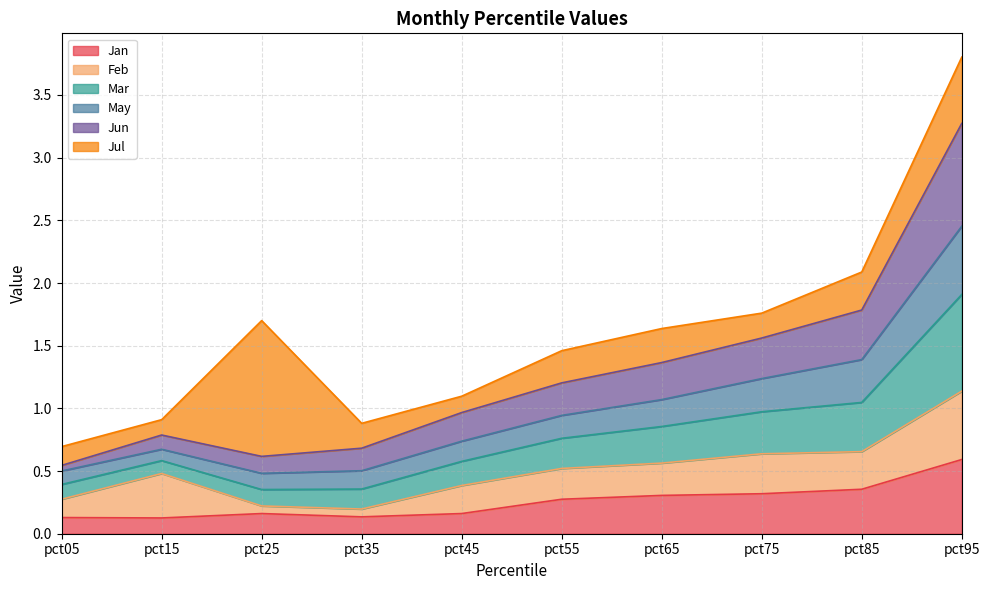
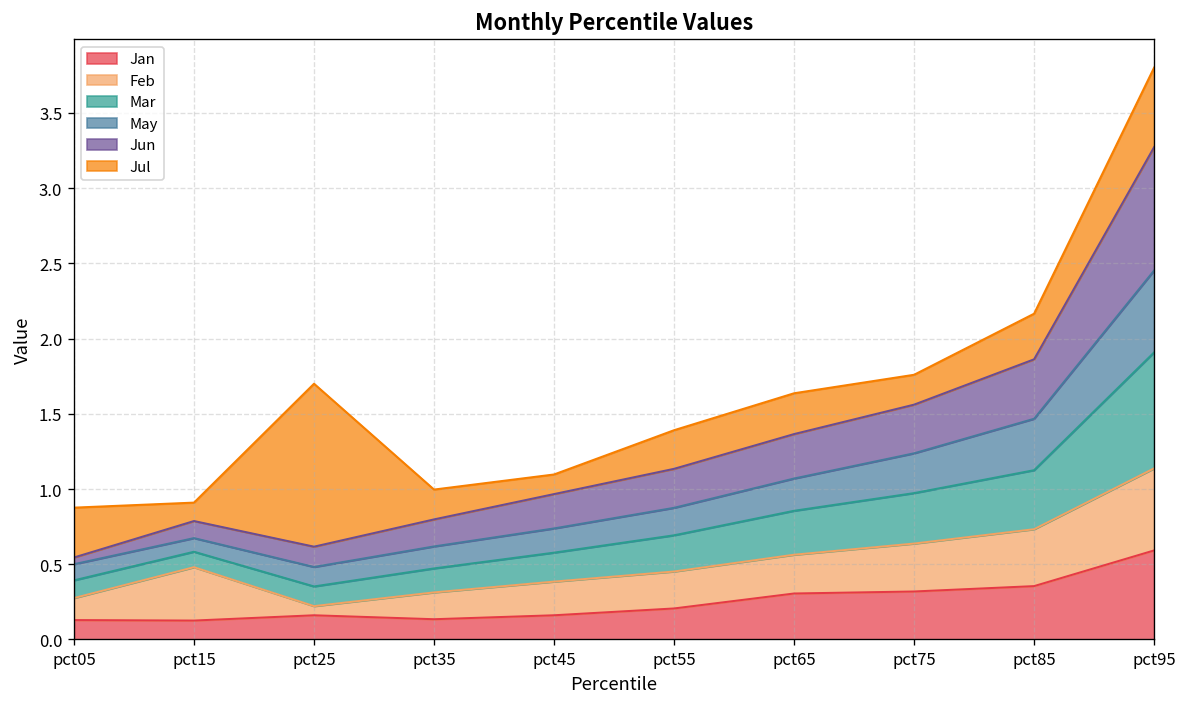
Jul, pct05: 0.15 -> 0.33
Feb, pct35: 0.06 -> 0.18
Jan, pct55: 0.28 -> 0.21
Feb, pct85: 0.30 -> 0.38
